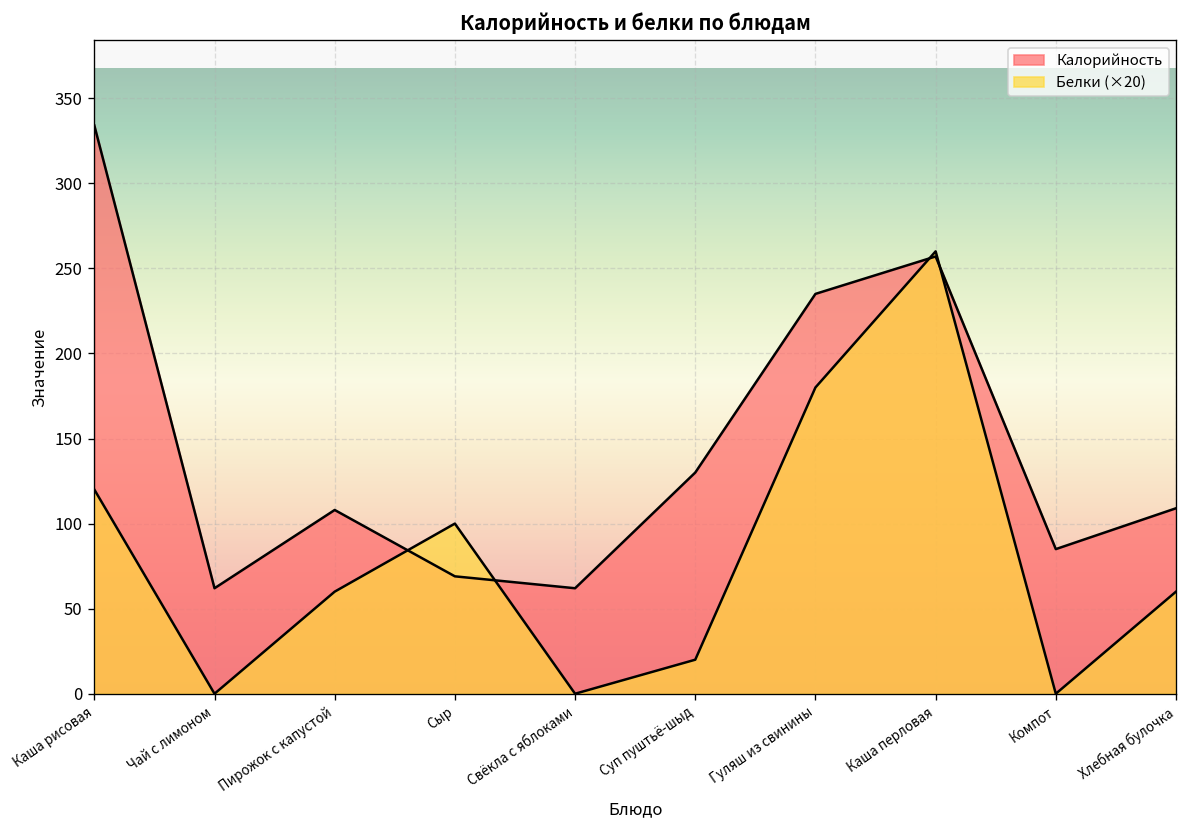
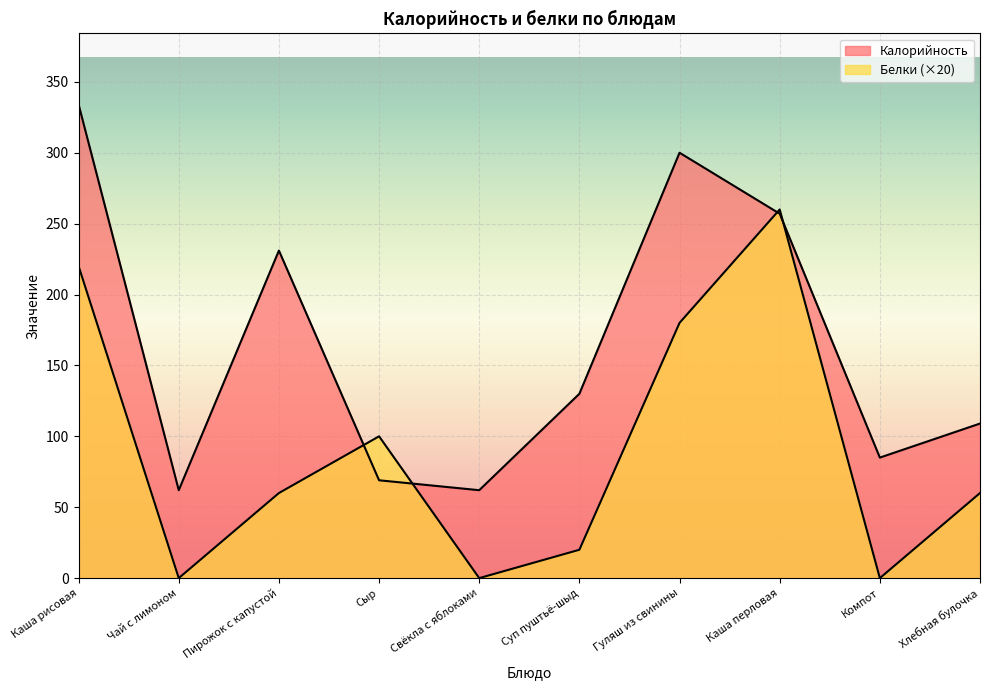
Белки (×20), Каша рисовая: 120 -> 220
Калорийность, Пирожок с капустой: 108 -> 231
Калорийность, Гуляш из свинины: 235 -> 300
